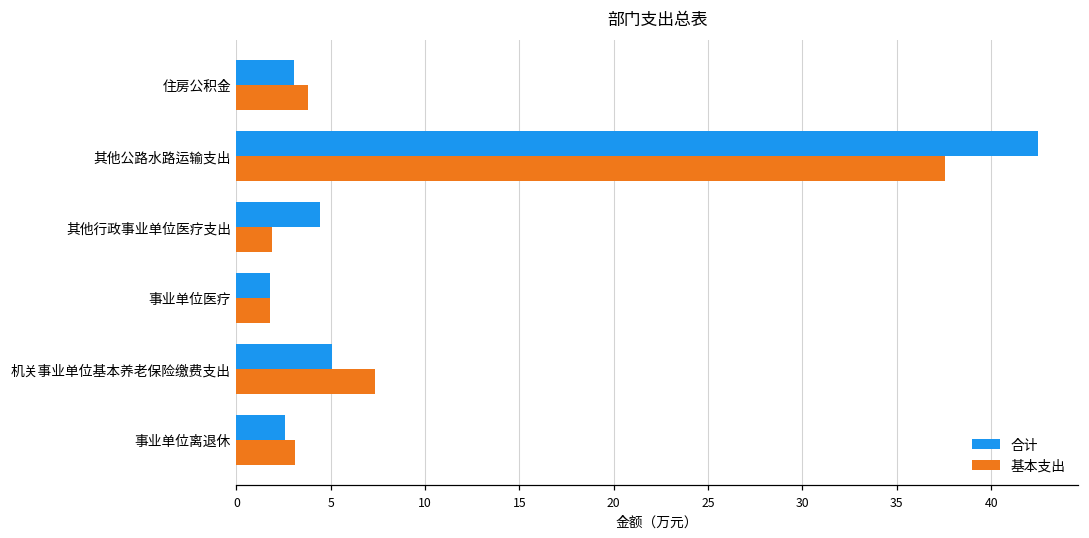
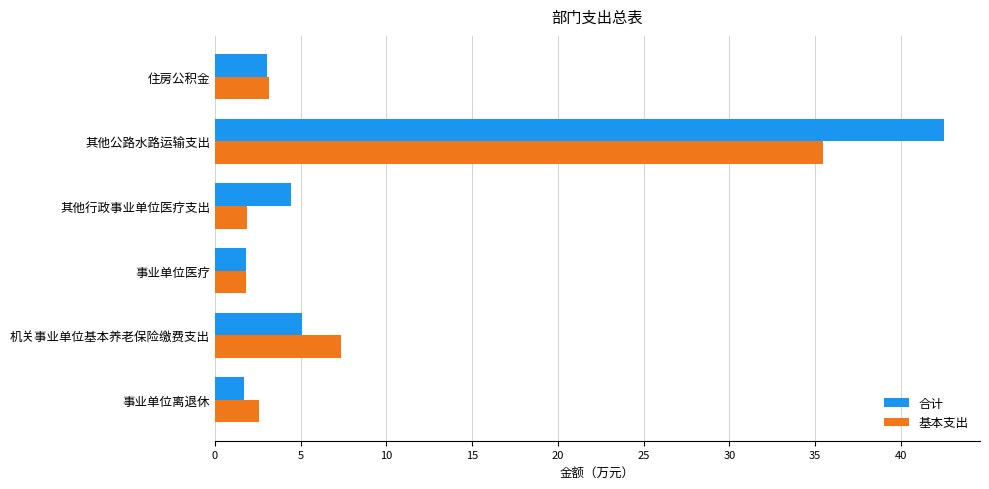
基本支出, 住房公积金: 3.8 -> 3.1
基本支出, 其他公路水路运输支出: 37.6 -> 35.5
合计, 事业单位离退休: 2.6 -> 1.7
基本支出, 事业单位离退休: 3.1 -> 2.6
